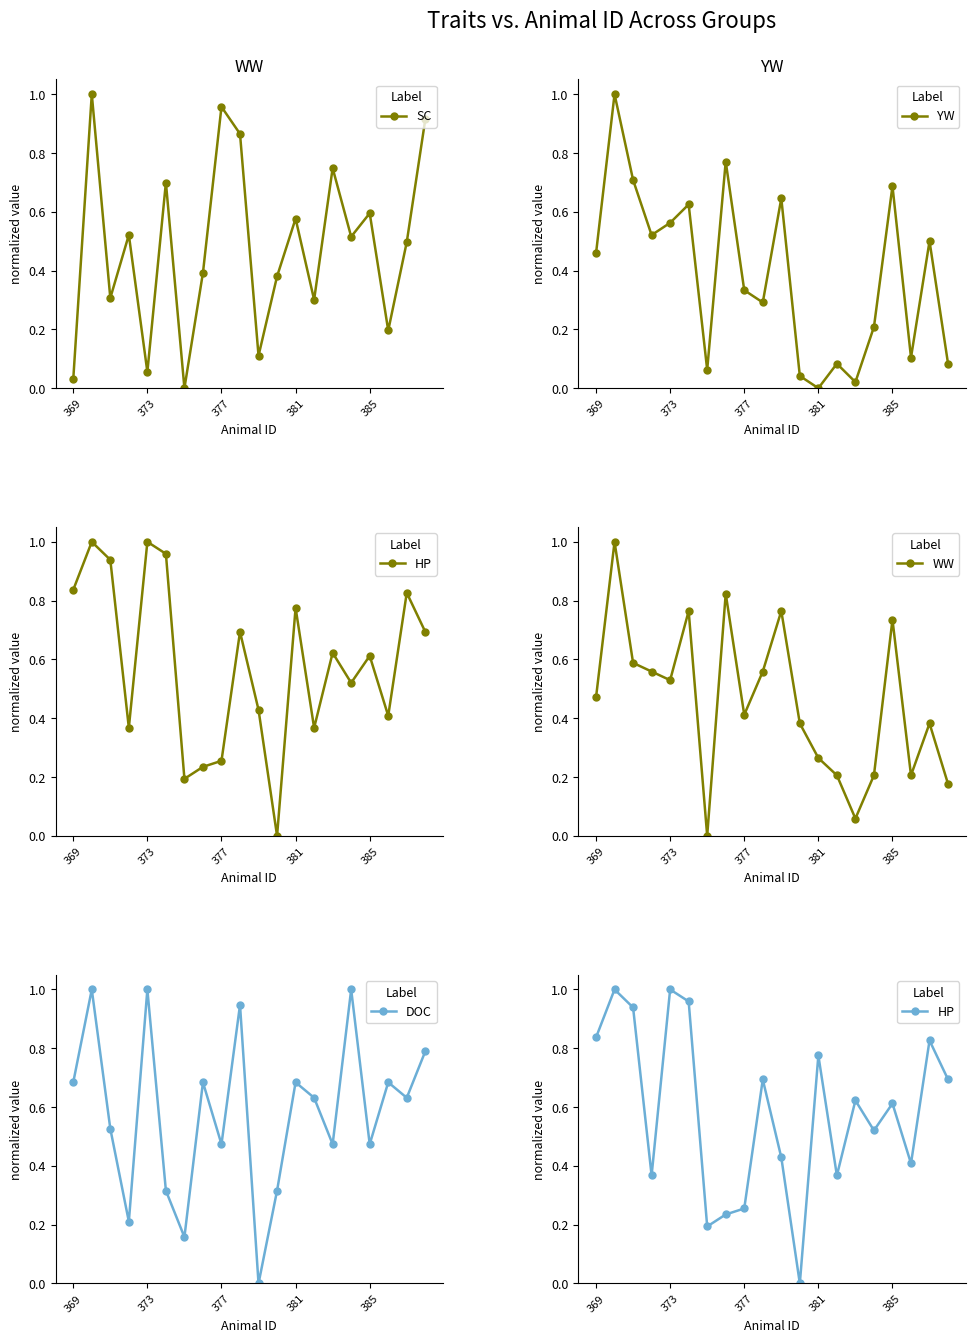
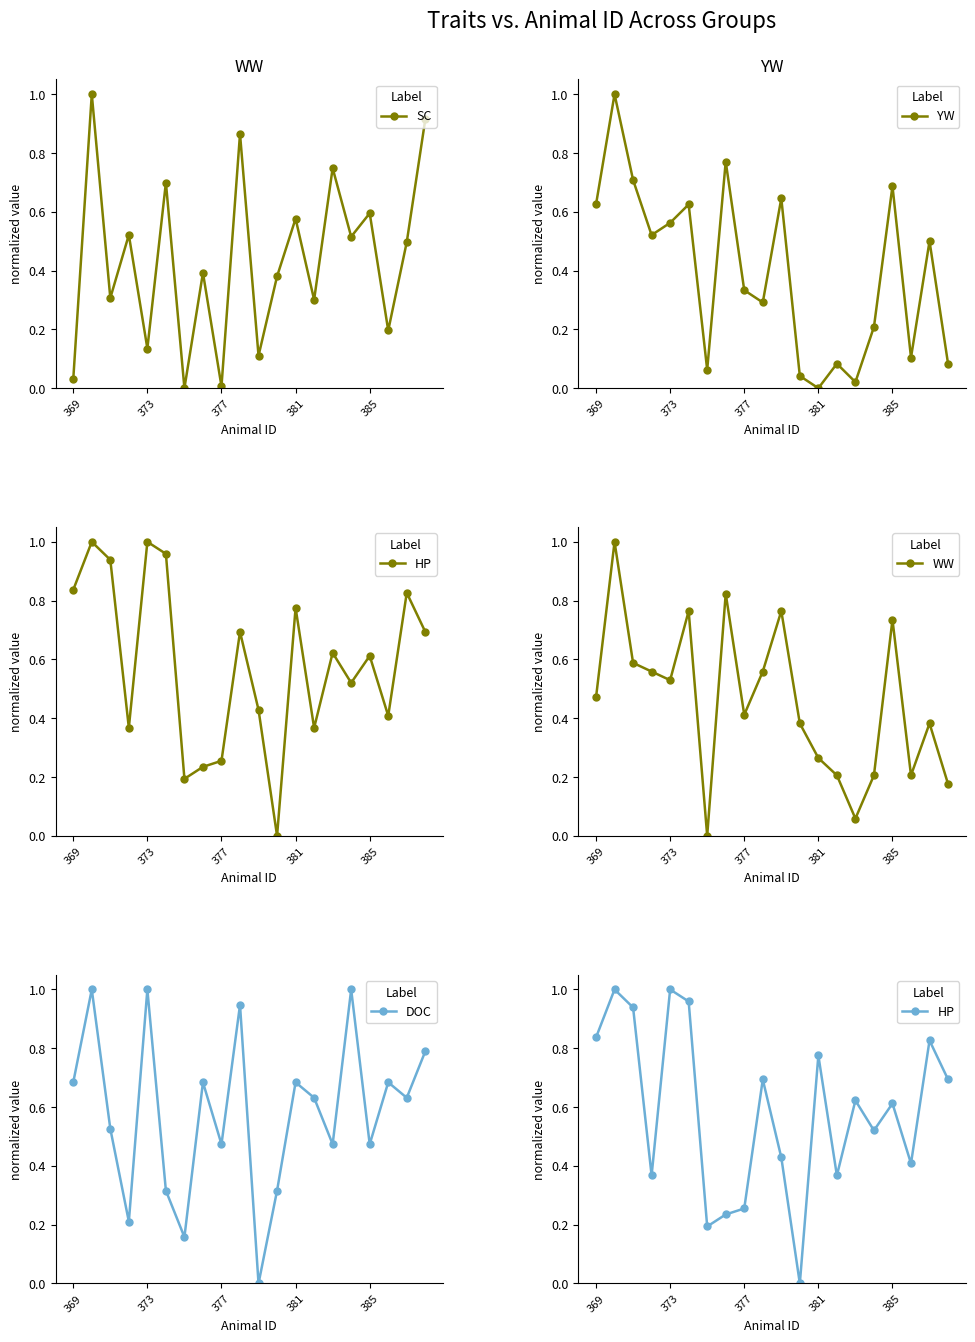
WW, 373: 0.06 -> 0.13
WW, 377: 0.96 -> 0.01
YW, 369: 0.46 -> 0.63
